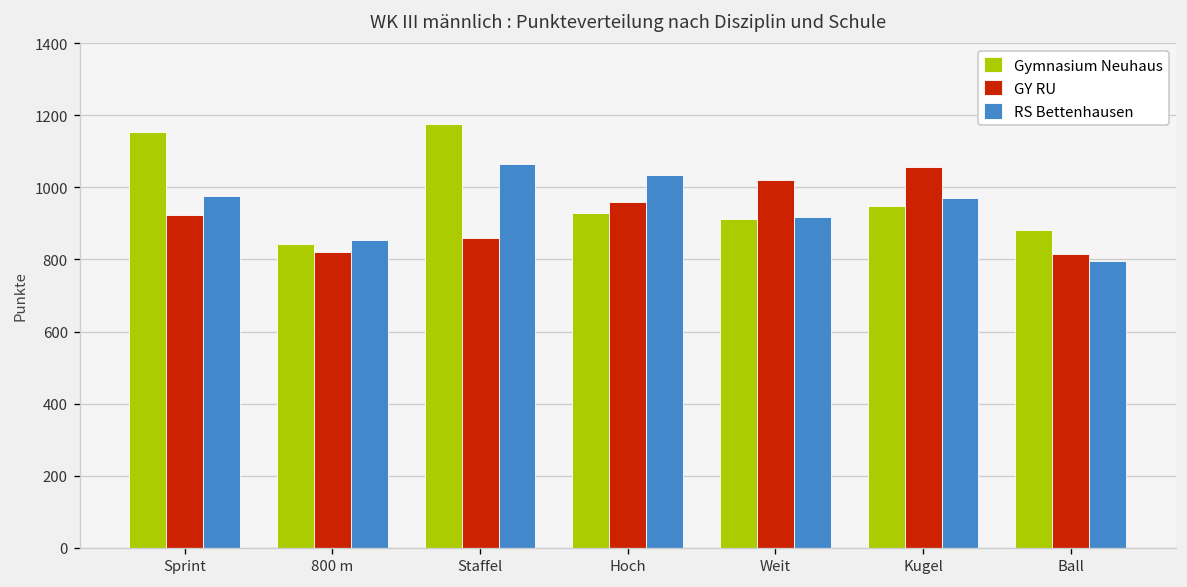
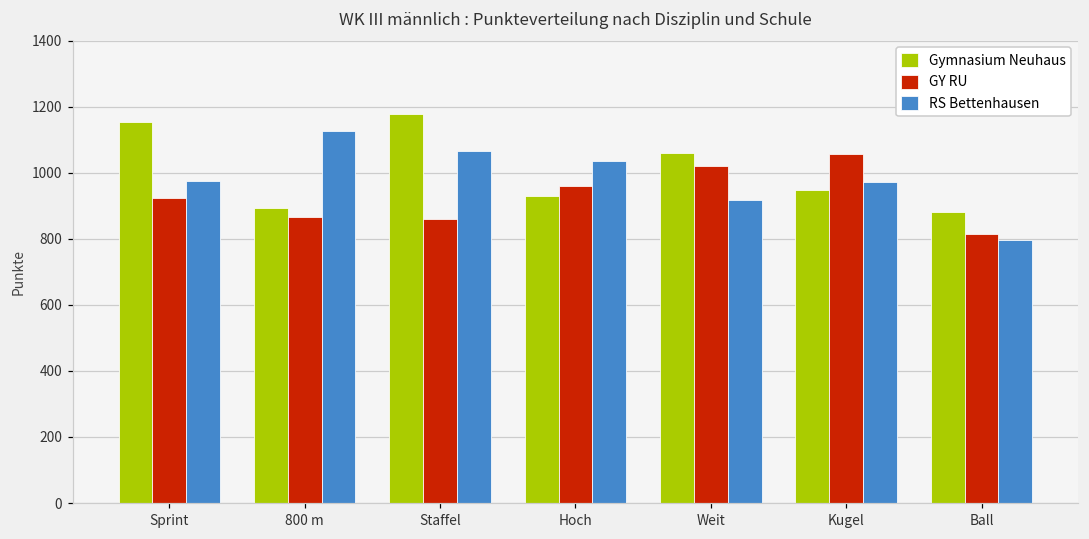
Gymnasium Neuhaus, 800 m: 840 -> 890
GY RU, 800 m: 820 -> 860
RS Bettenhausen, 800 m: 850 -> 1130
Gymnasium Neuhaus, Weit: 910 -> 1060
